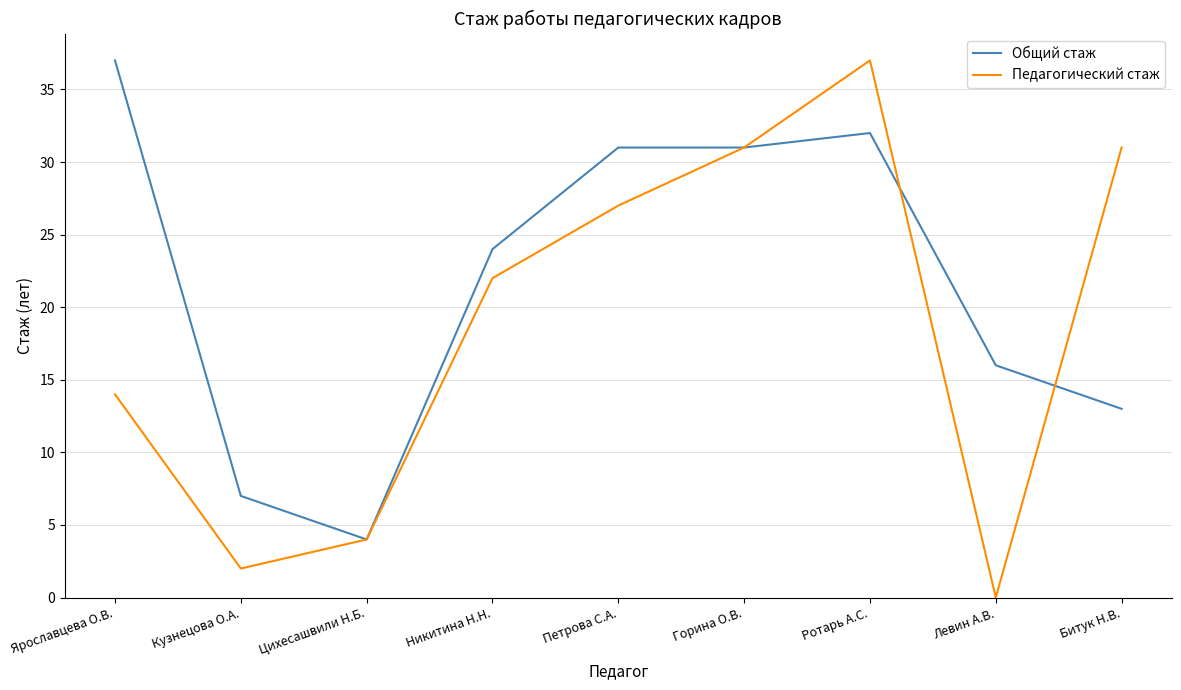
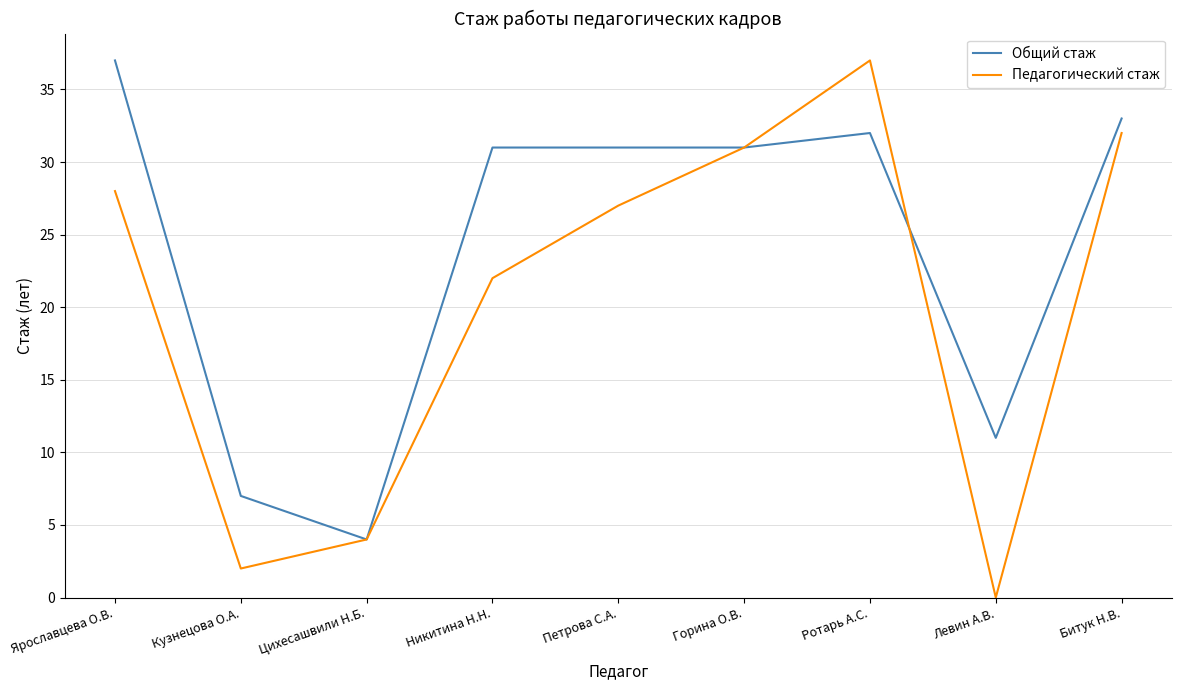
Педагогический стаж, Ярославцева О.В.: 14 -> 28
Общий стаж, Никитина Н.Н.: 24 -> 31
Общий стаж, Левин А.В.: 16 -> 11
Общий стаж, Битук Н.В.: 13 -> 33
Педагогический стаж, Битук Н.В.: 31 -> 32
